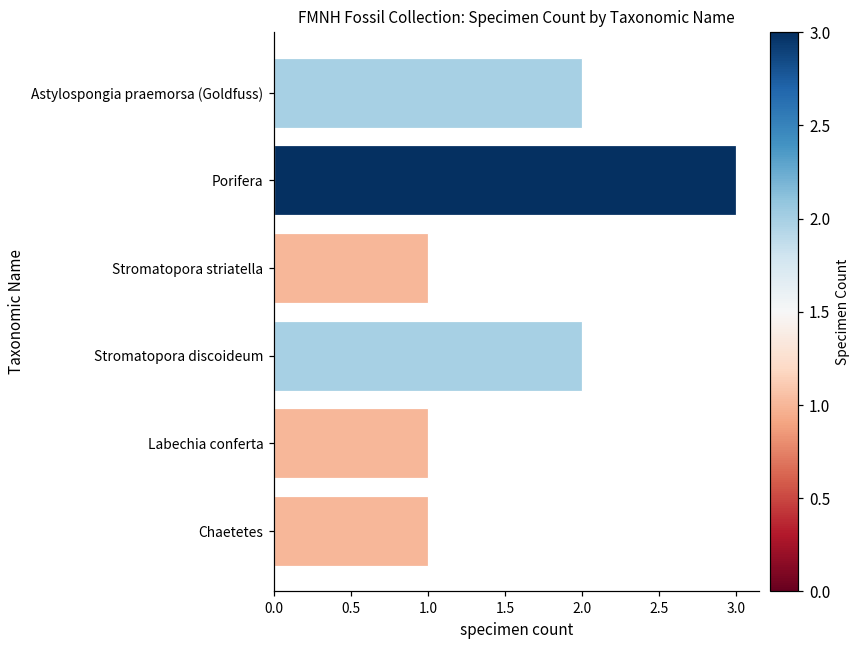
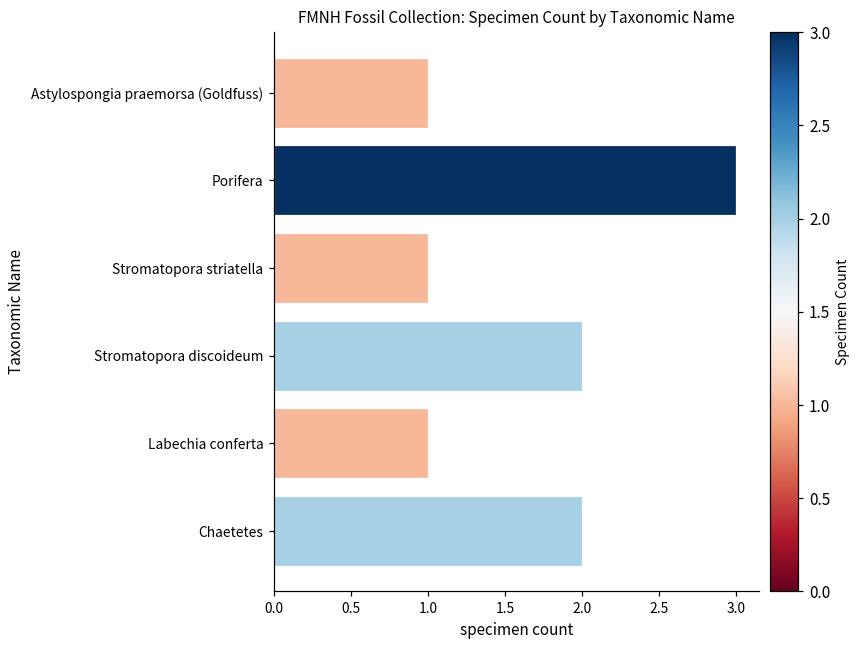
Astylospongia praemorsa (Goldfuss): 2 -> 1
Chaetetes: 1 -> 2
